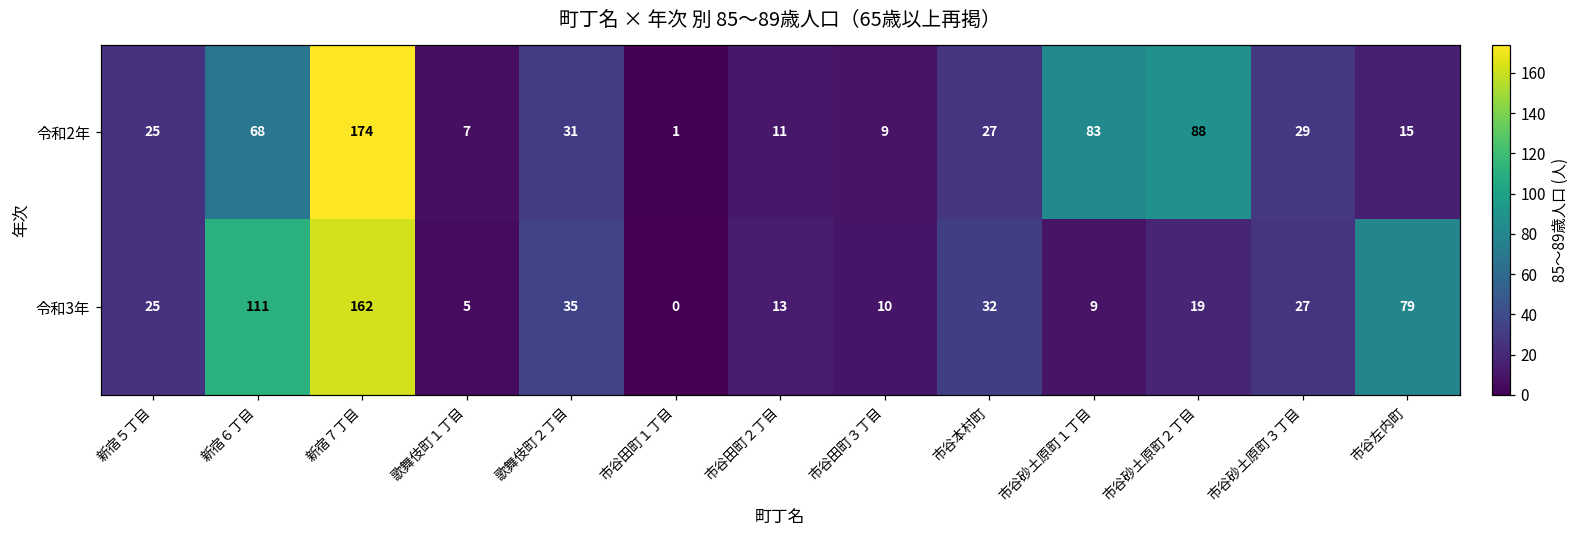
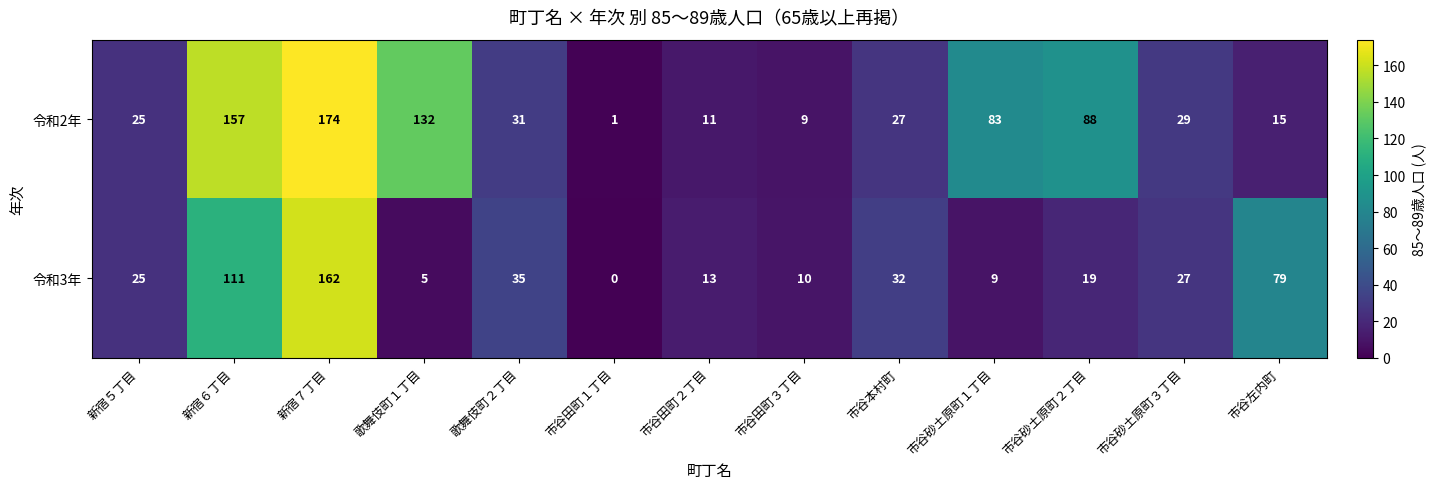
令和2年, 新宿６丁目: 68 -> 157
令和2年, 歌舞伎町１丁目: 7 -> 132
